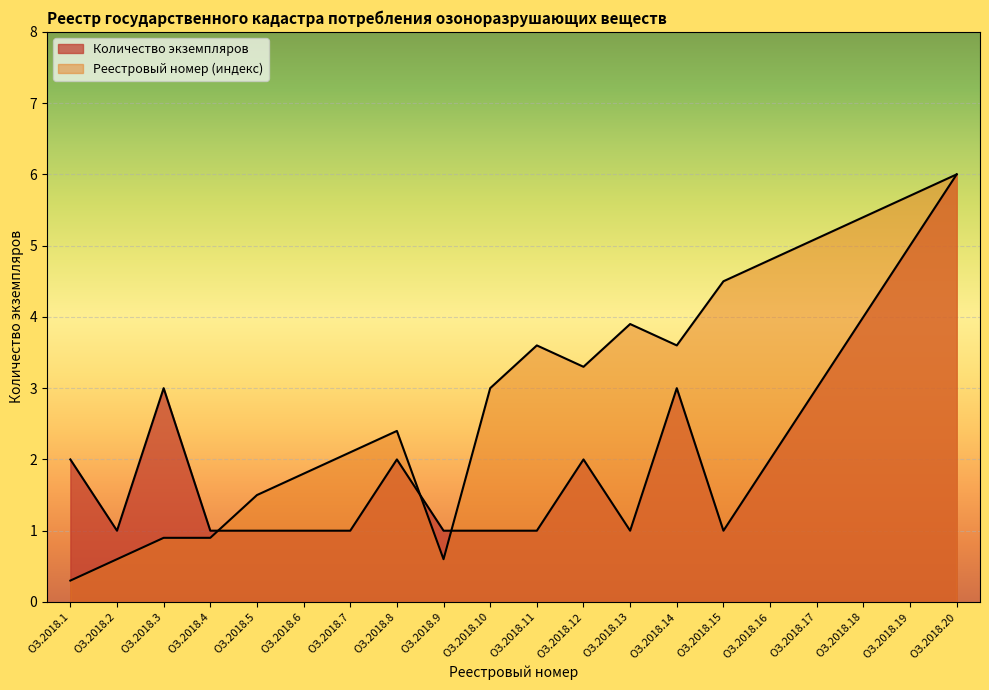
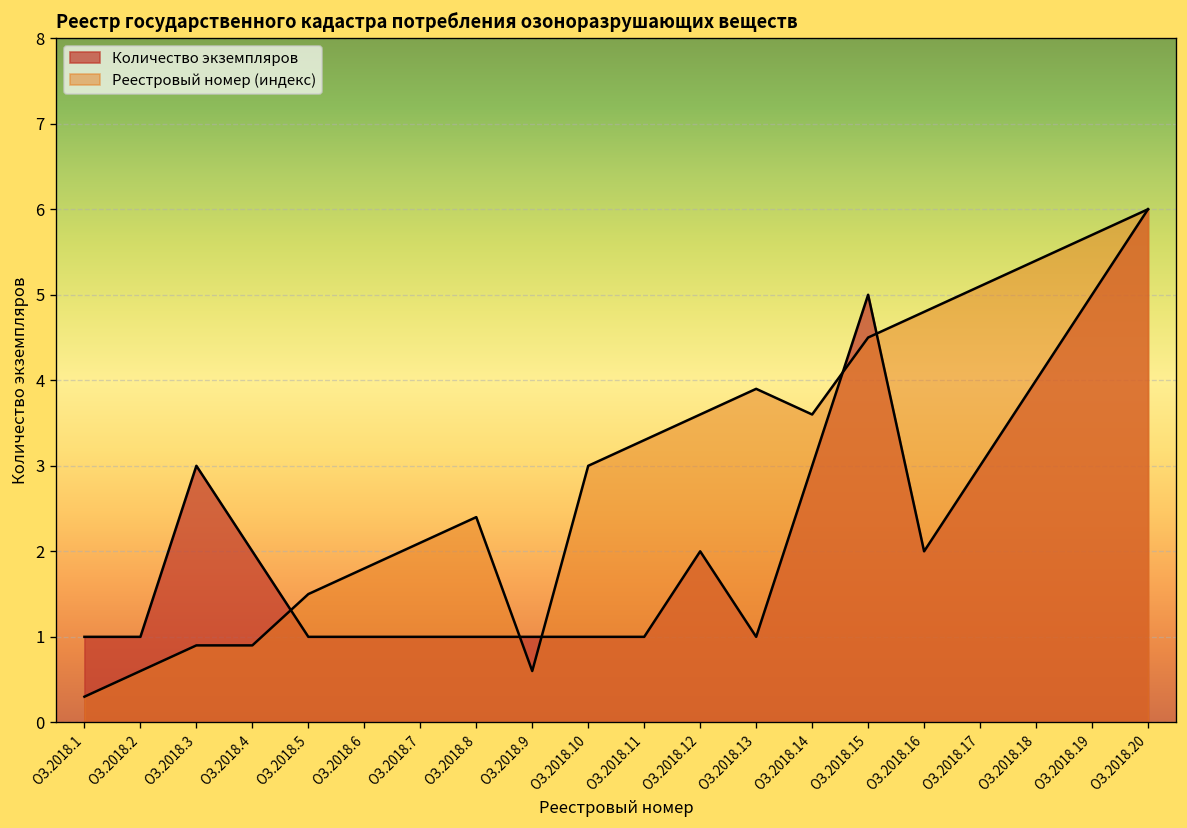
Количество экземпляров, ОЗ.2018.1: 2 -> 1
Количество экземпляров, ОЗ.2018.4: 1 -> 2
Количество экземпляров, ОЗ.2018.8: 2 -> 1
Реестровый номер (индекс), ОЗ.2018.11: 3.6 -> 3.3
Реестровый номер (индекс), ОЗ.2018.12: 3.3 -> 3.6
Количество экземпляров, ОЗ.2018.15: 1 -> 5
